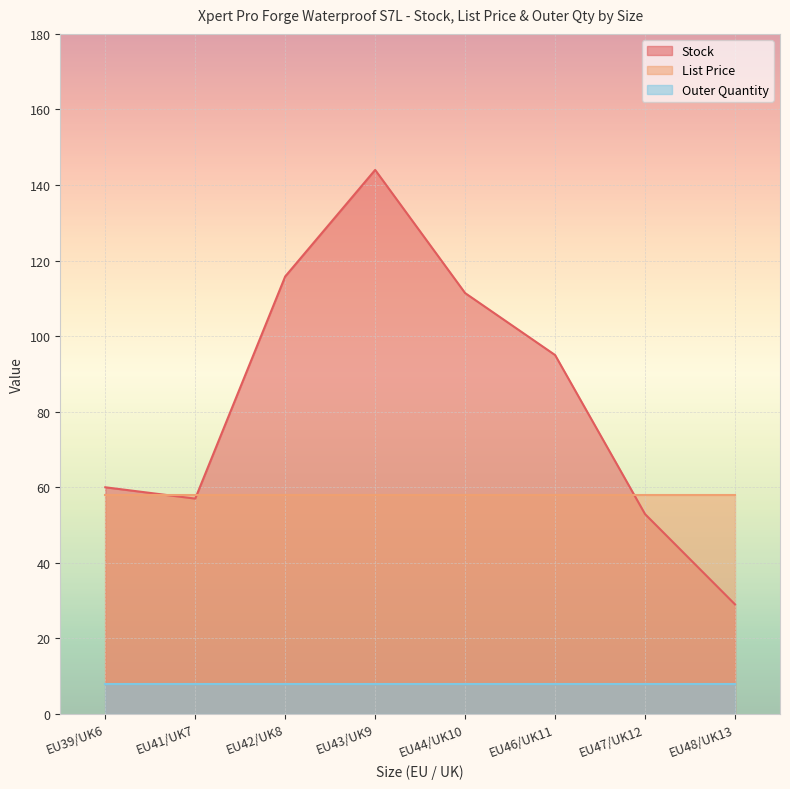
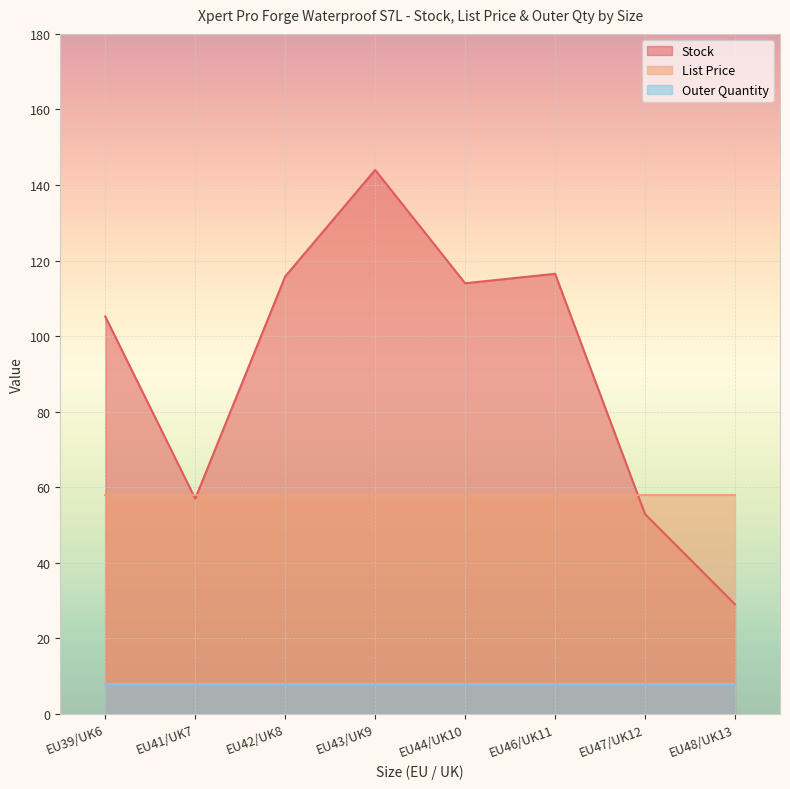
Stock, EU39/UK6: 60 -> 105
Stock, EU44/UK10: 111 -> 114
Stock, EU46/UK11: 95 -> 117
